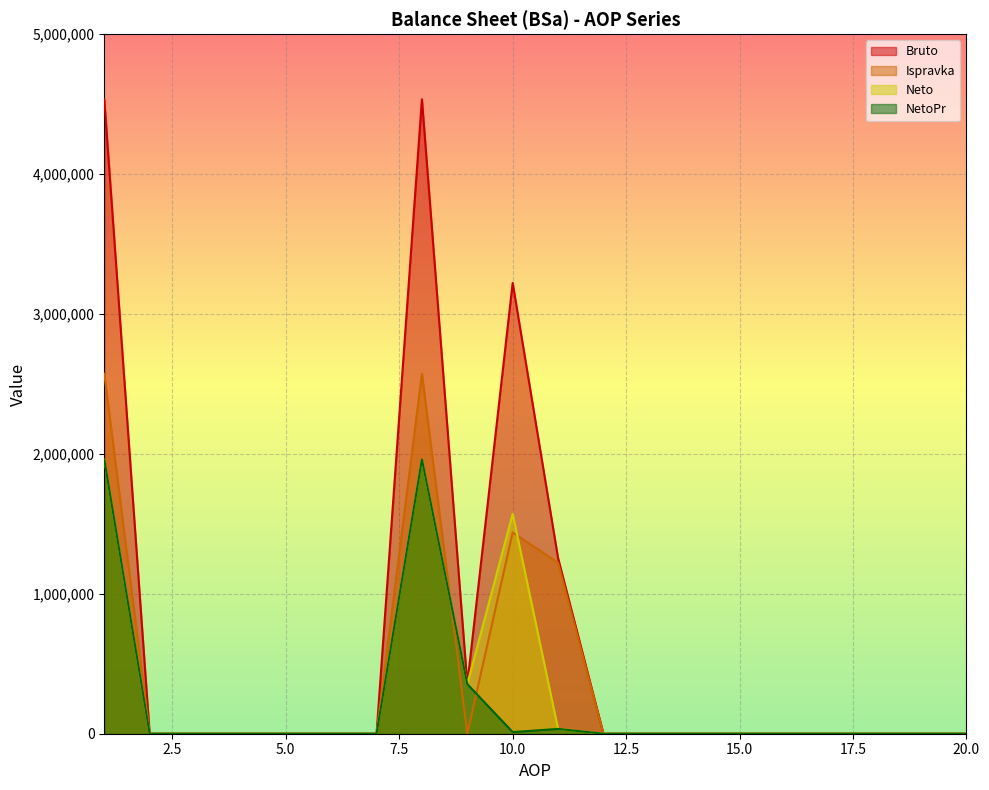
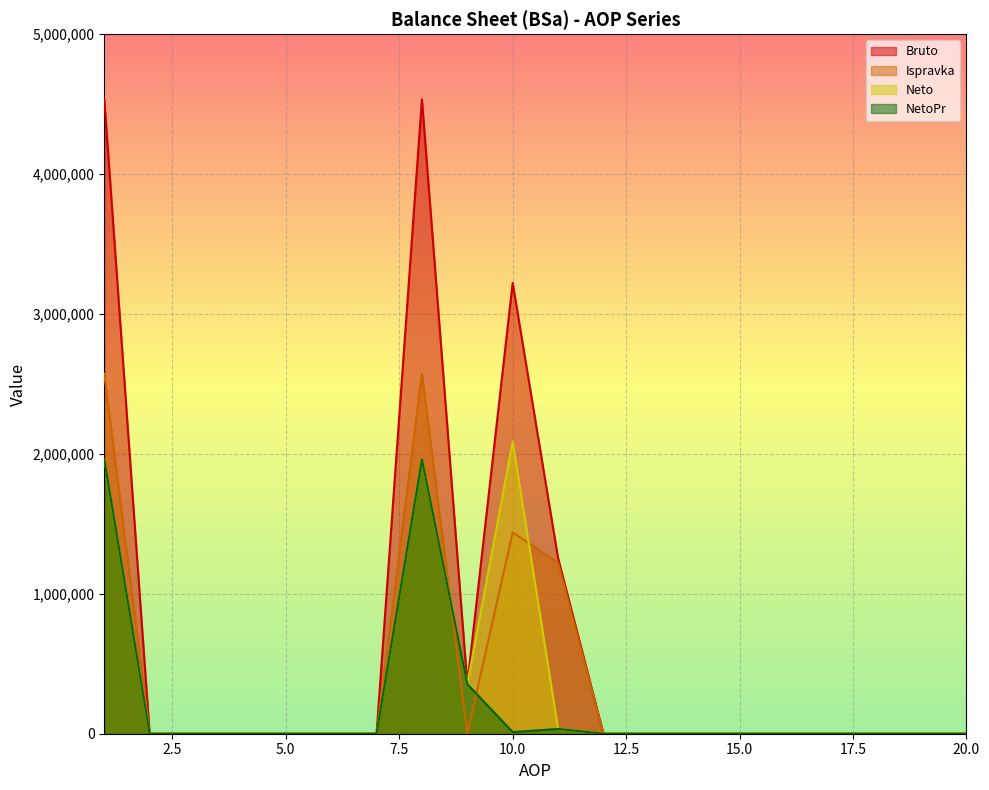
Neto, 10.0: 1,570,000 -> 2,090,000
